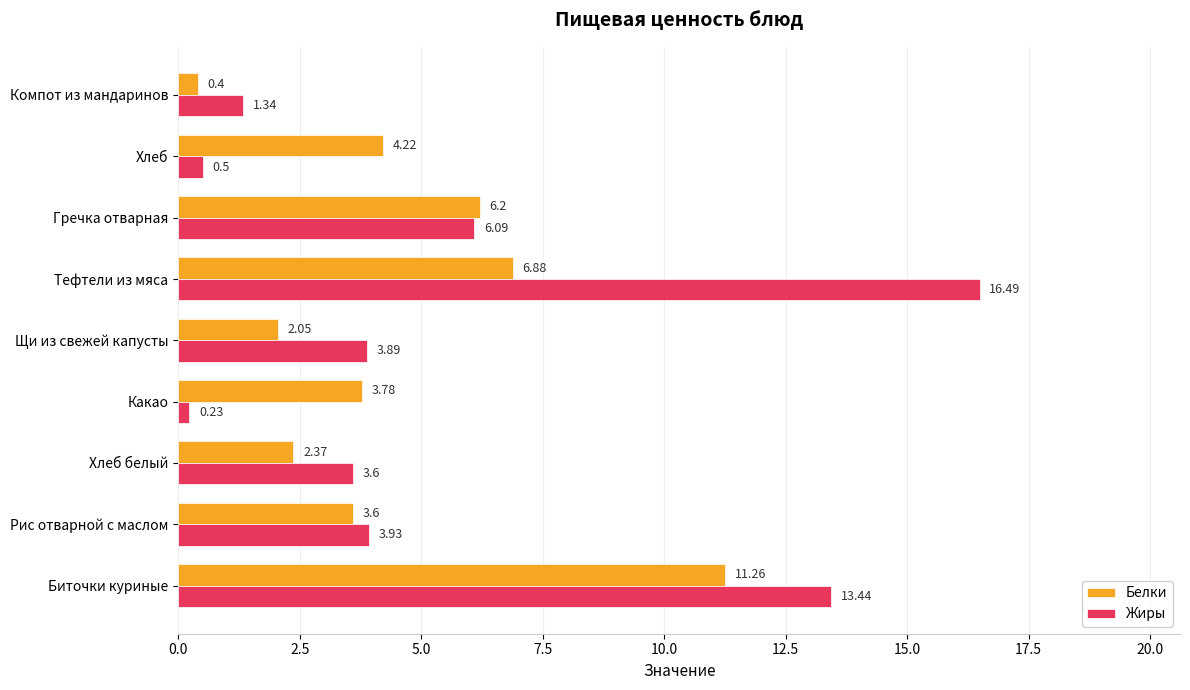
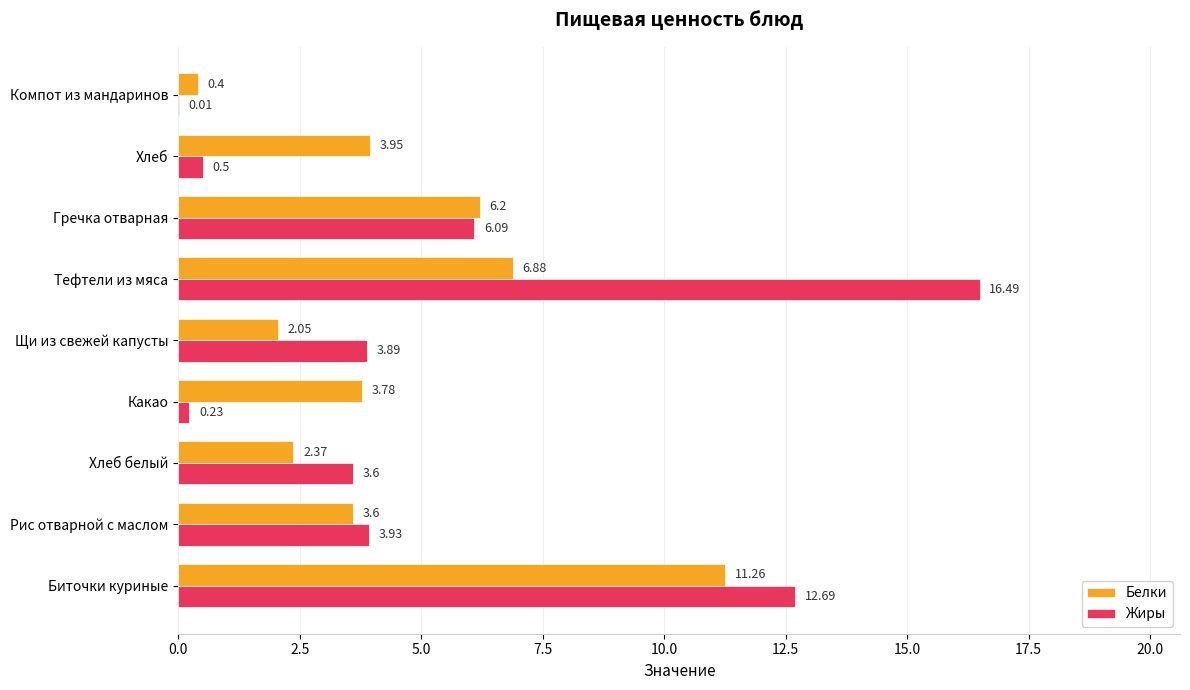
Жиры, Компот из мандаринов: 1.34 -> 0.01
Белки, Хлеб: 4.22 -> 3.95
Жиры, Биточки куриные: 13.44 -> 12.69
